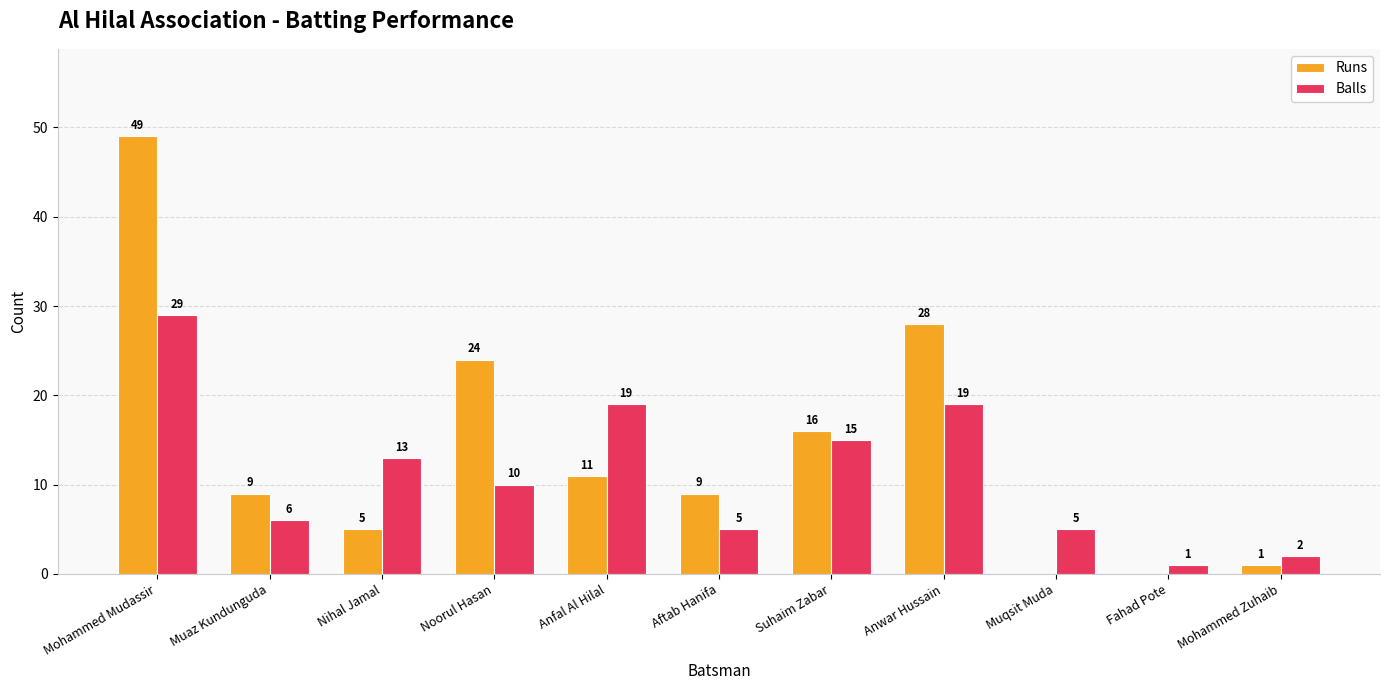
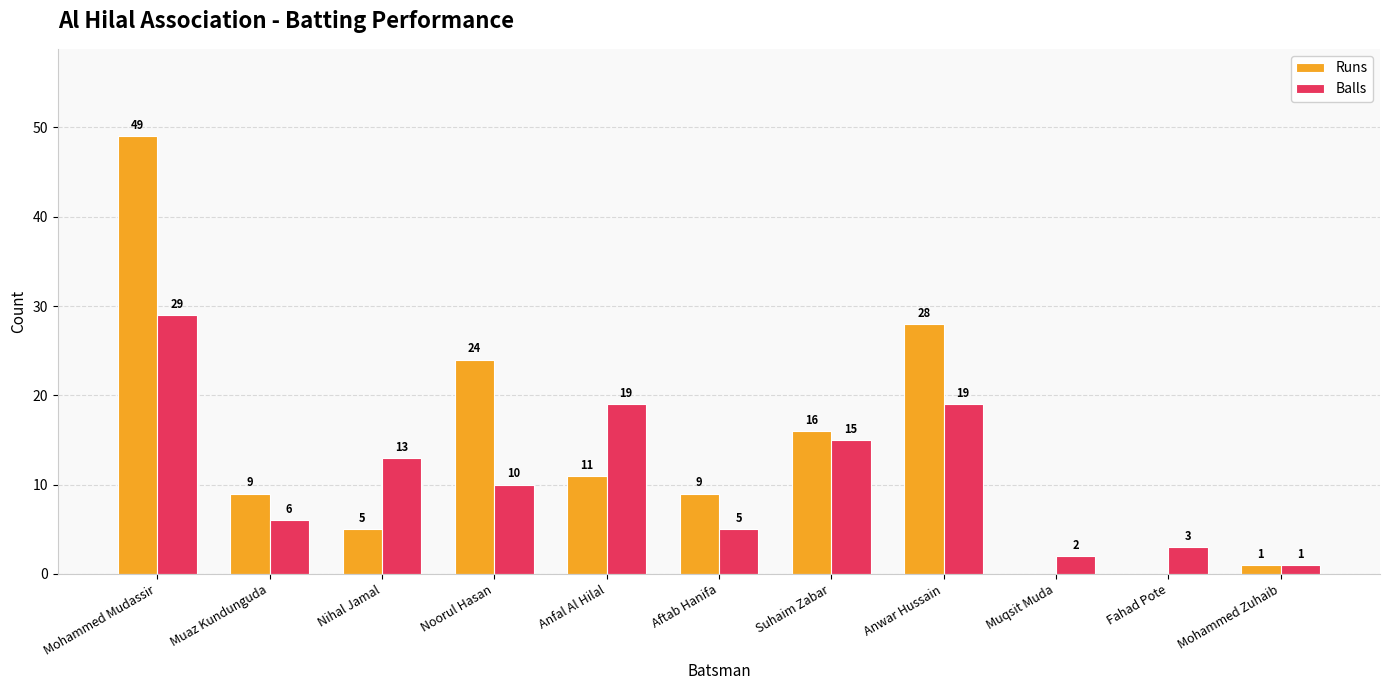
Balls, Muqsit Muda: 5 -> 2
Balls, Fahad Pote: 1 -> 3
Balls, Mohammed Zuhaib: 2 -> 1
